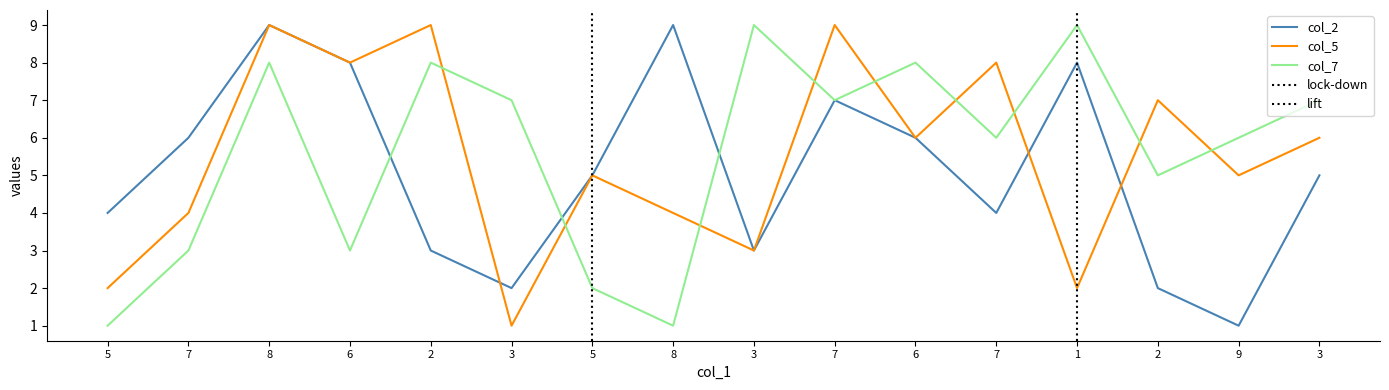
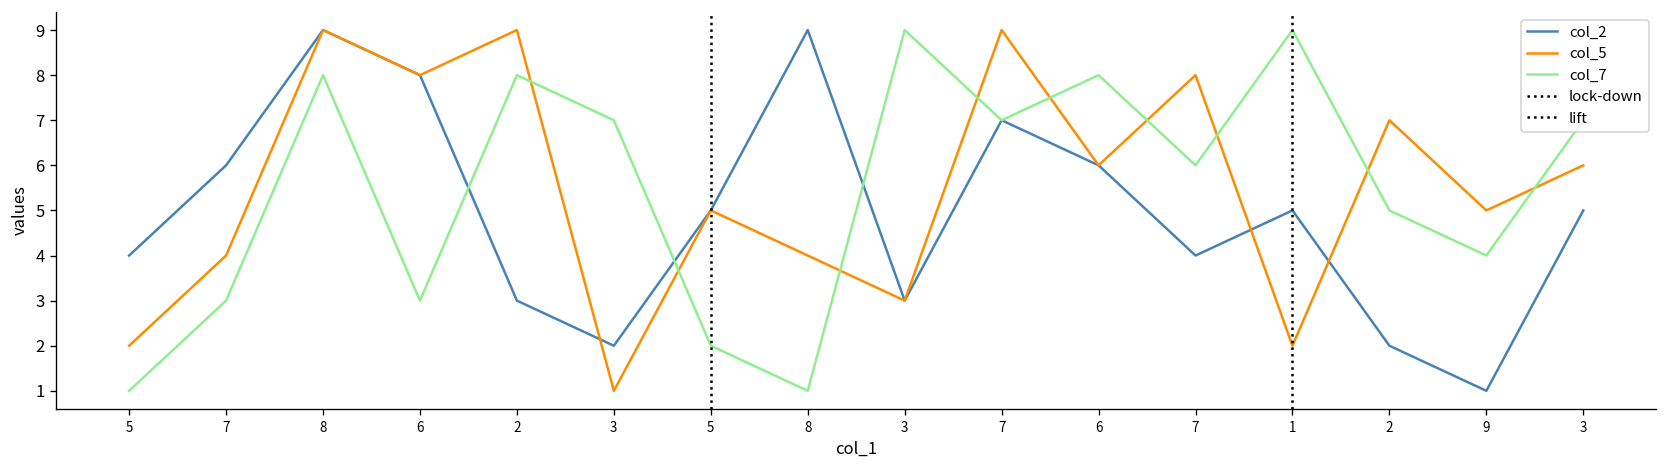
col_2, 1: 8 -> 5
col_7, 9: 6 -> 4
